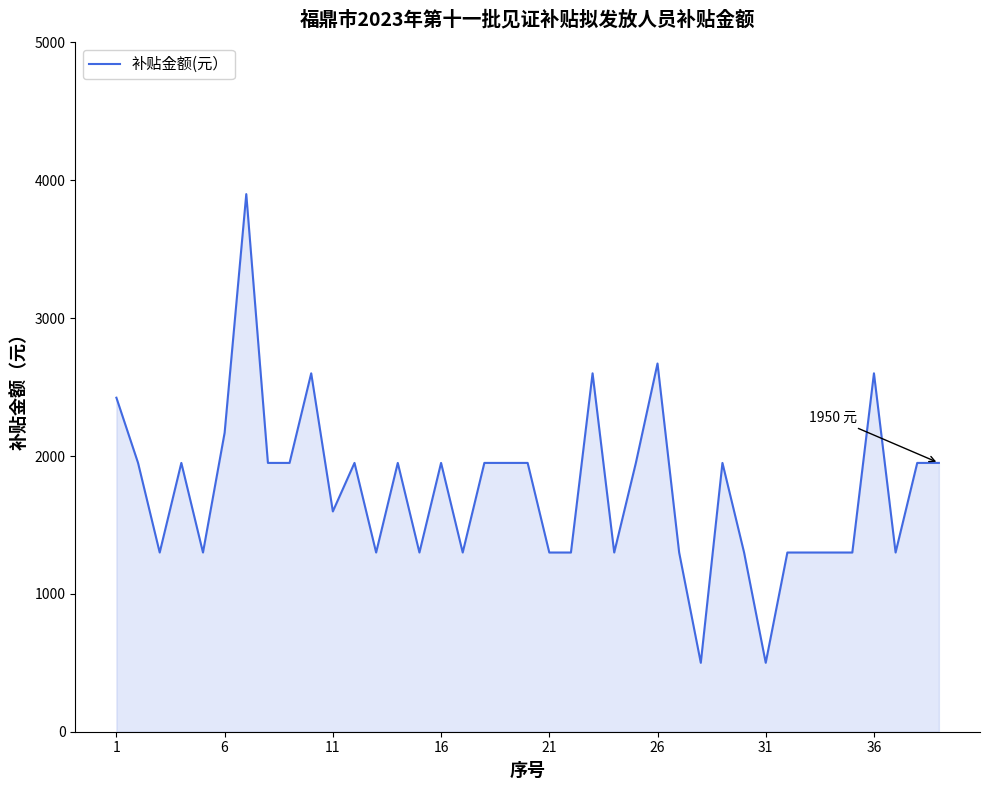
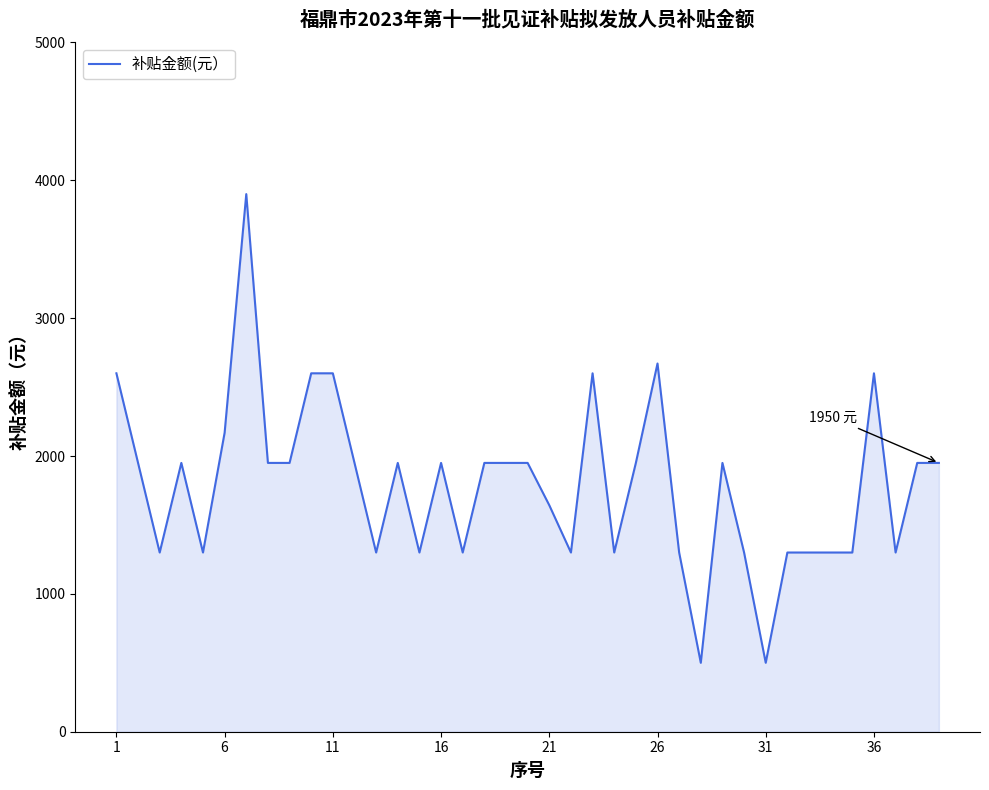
1: 2420 -> 2600
11: 1600 -> 2600
21: 1300 -> 1640
